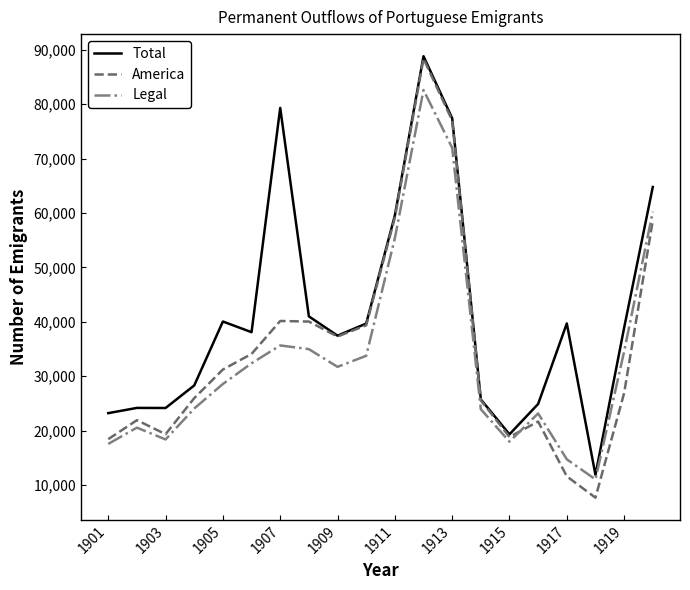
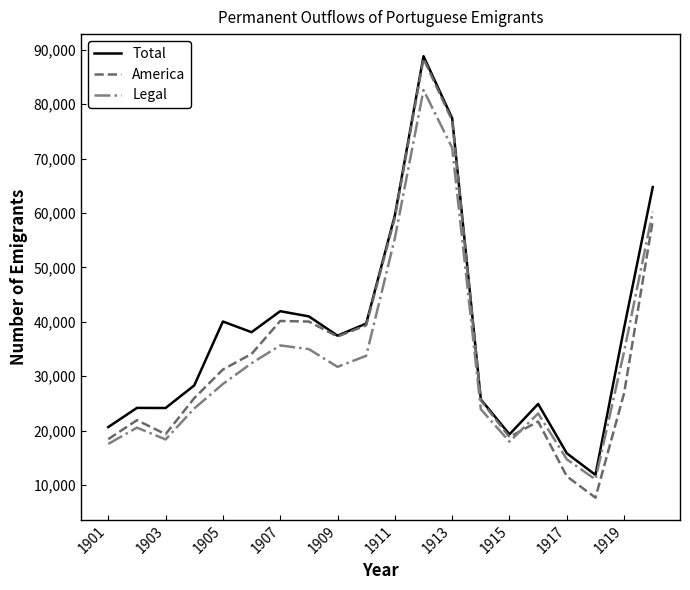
Total, 1901: 23,000 -> 21,000
Total, 1907: 79,000 -> 42,000
Total, 1917: 40,000 -> 16,000
